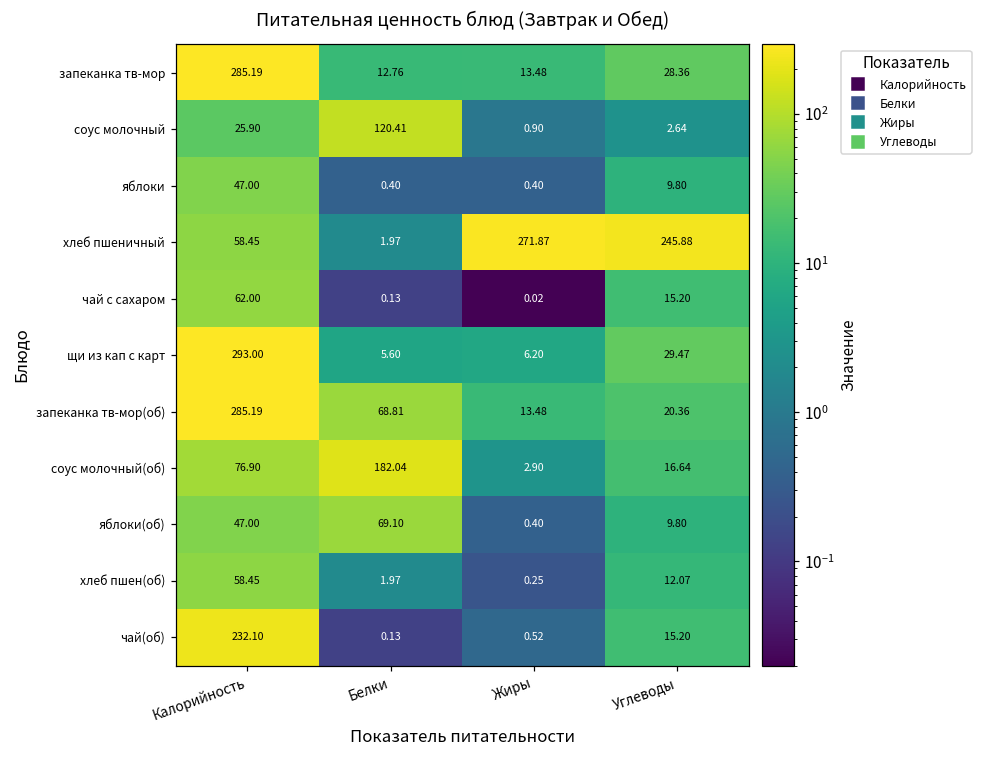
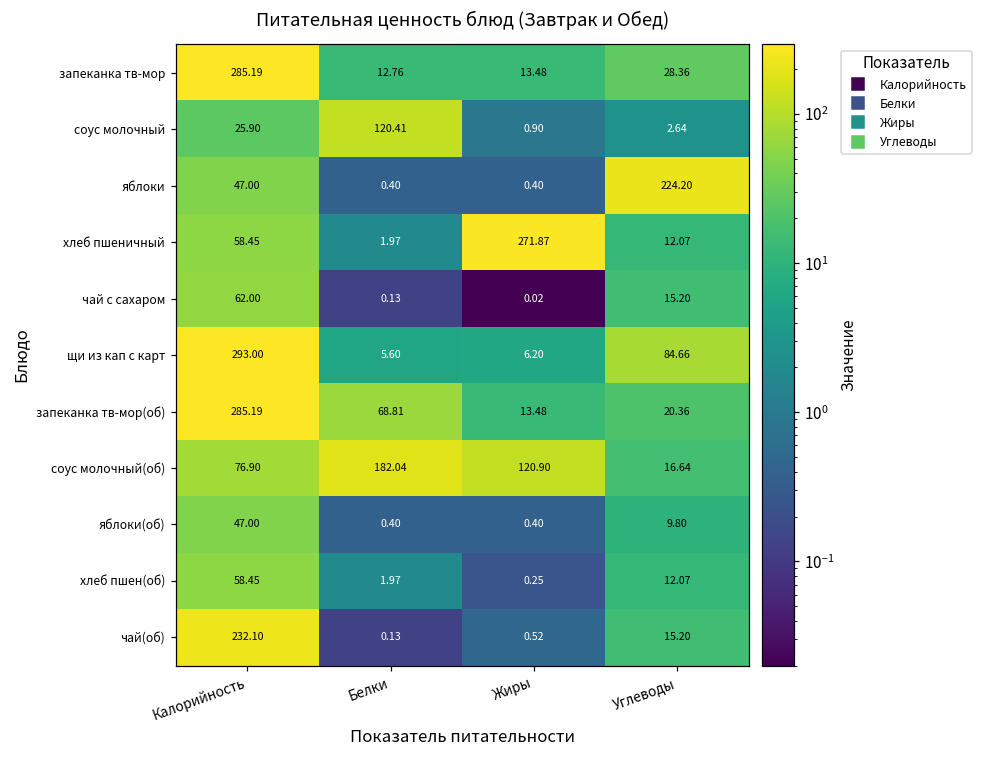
яблоки, Углеводы: 9.80 -> 224.20
хлеб пшеничный, Углеводы: 245.88 -> 12.07
щи из кап с карт, Углеводы: 29.47 -> 84.66
соус молочный(об), Жиры: 2.90 -> 120.90
яблоки(об), Белки: 69.10 -> 0.40
